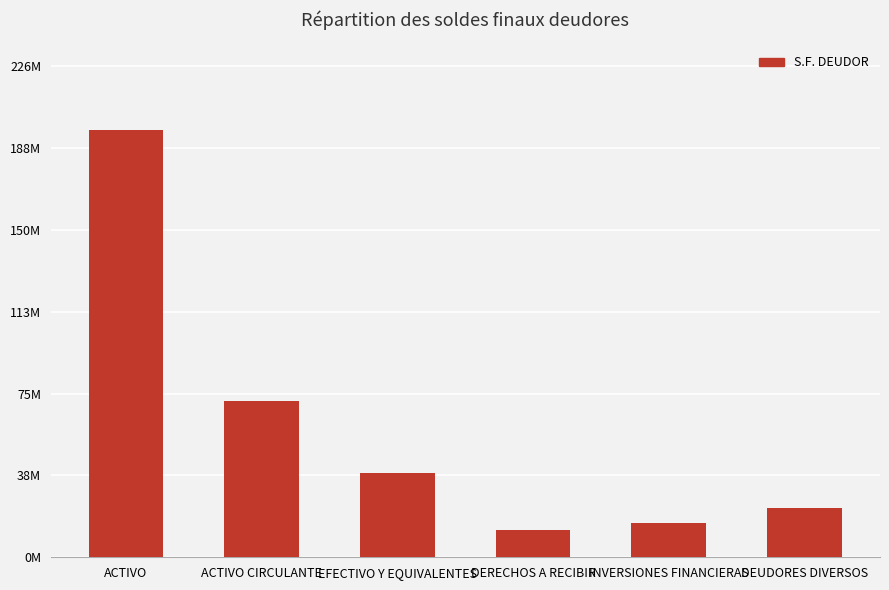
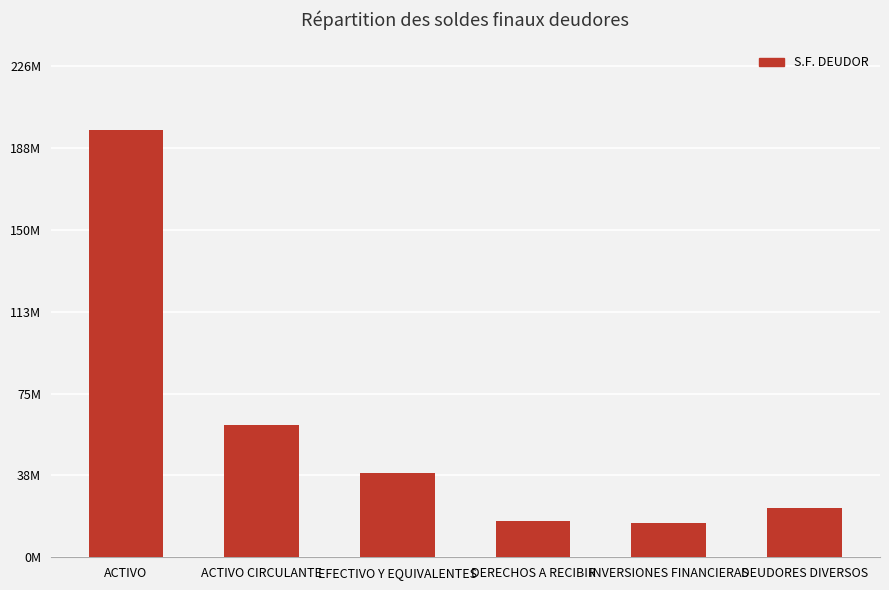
ACTIVO CIRCULANTE: 72000000 -> 61000000
DERECHOS A RECIBIR: 13000000 -> 17000000
